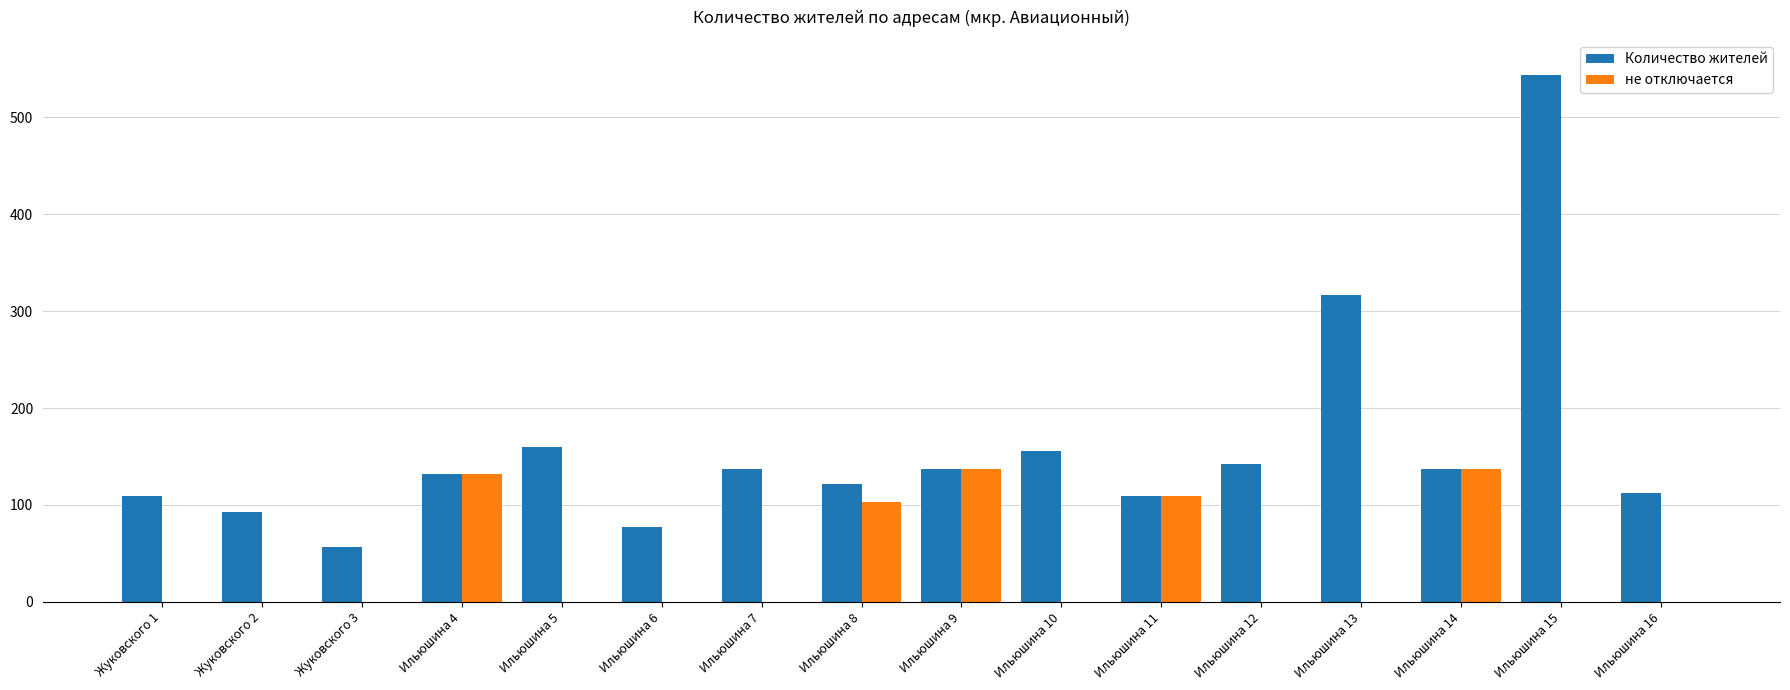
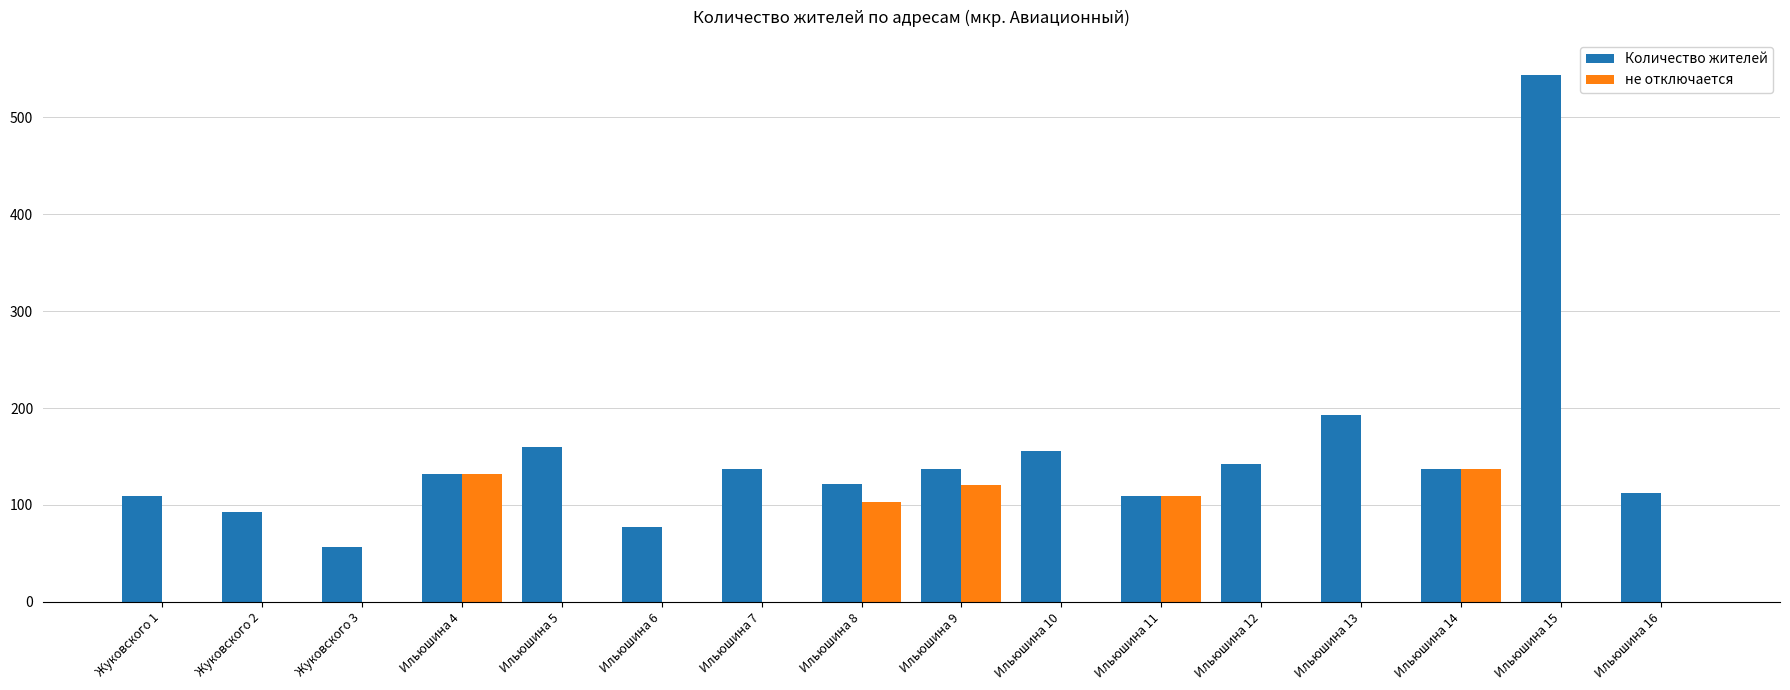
не отключается, Ильюшина 9: 140 -> 120
Количество жителей, Ильюшина 13: 320 -> 190
